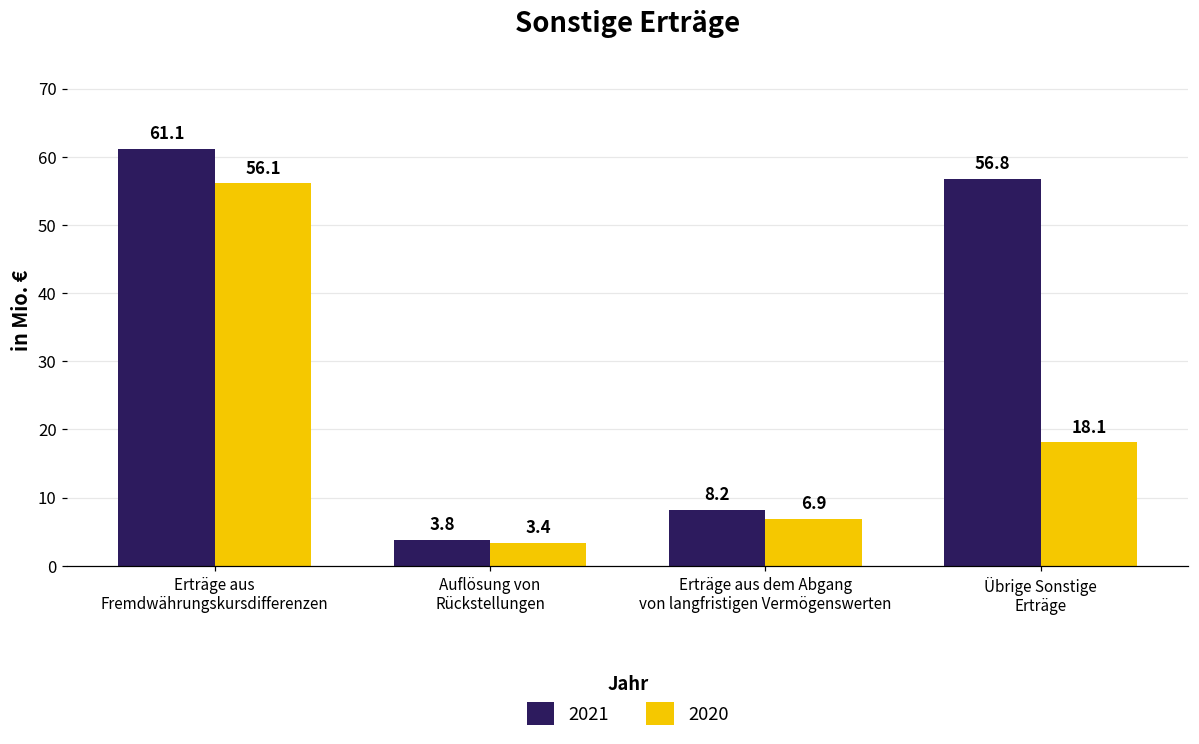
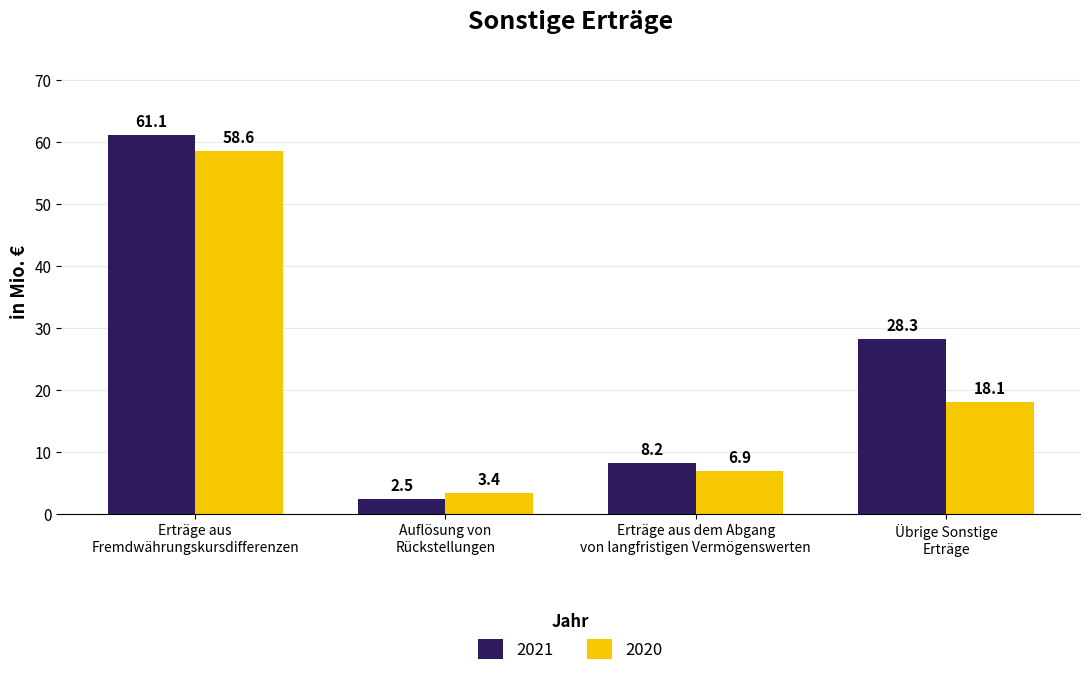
2020, Erträge aus Fremdwährungskursdifferenzen: 56.1 -> 58.6
2021, Auflösung von Rückstellungen: 3.8 -> 2.5
2021, Übrige Sonstige Erträge: 56.8 -> 28.3
